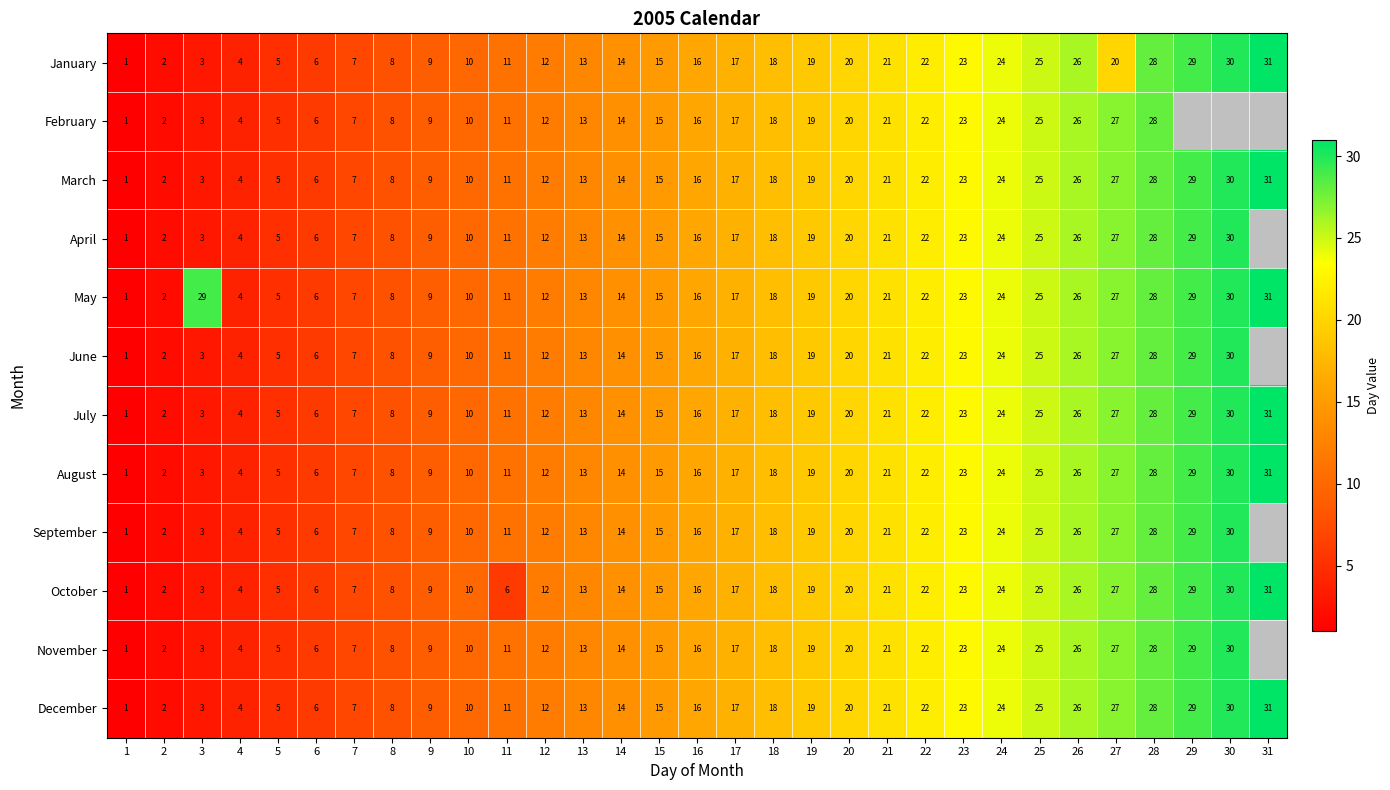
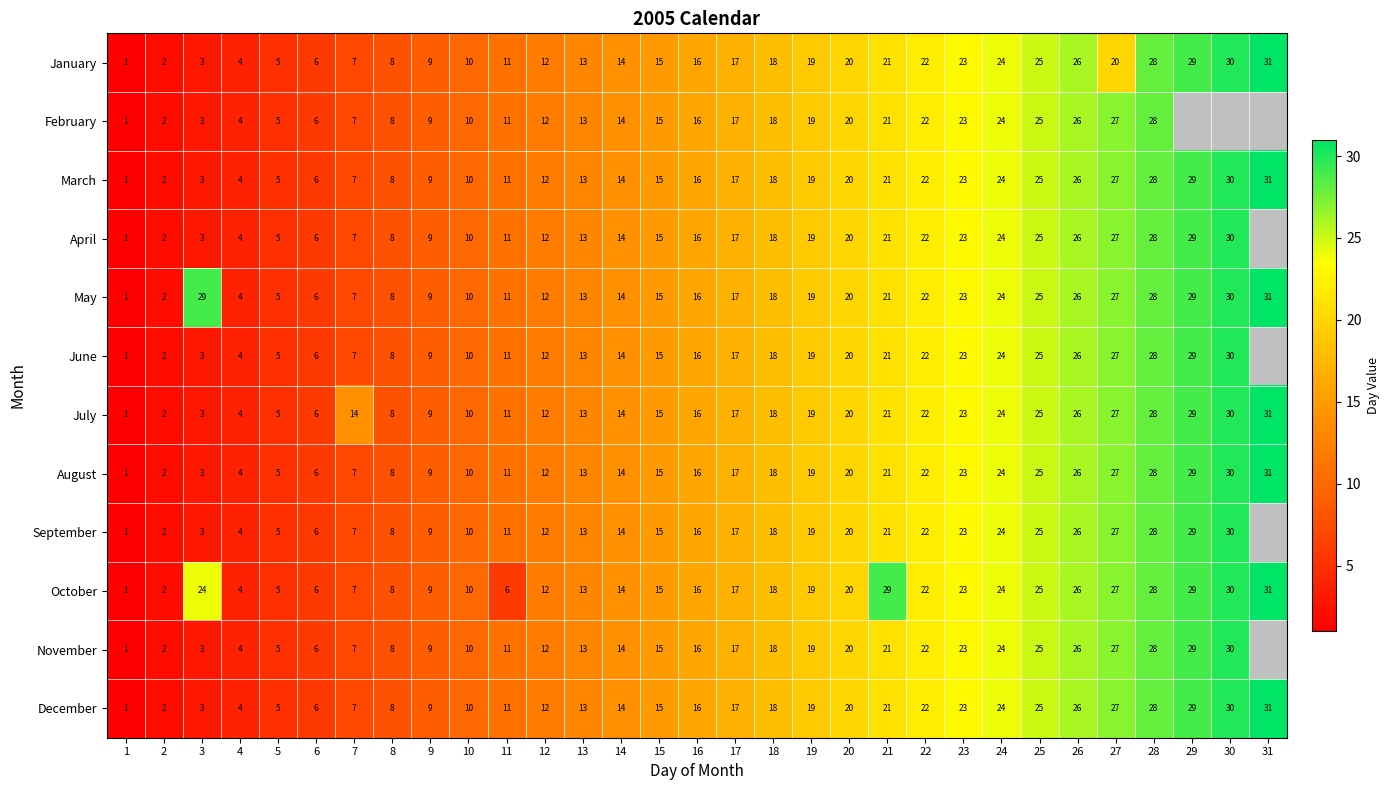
July, 7: 7 -> 14
October, 3: 3 -> 24
October, 21: 21 -> 29
